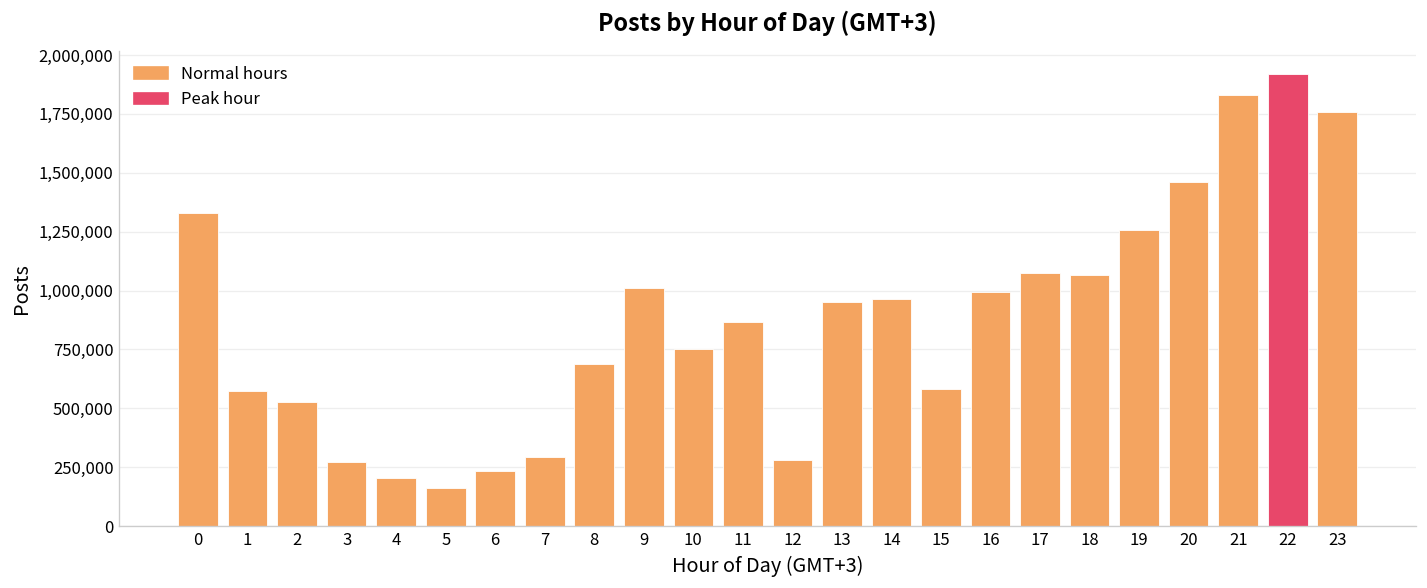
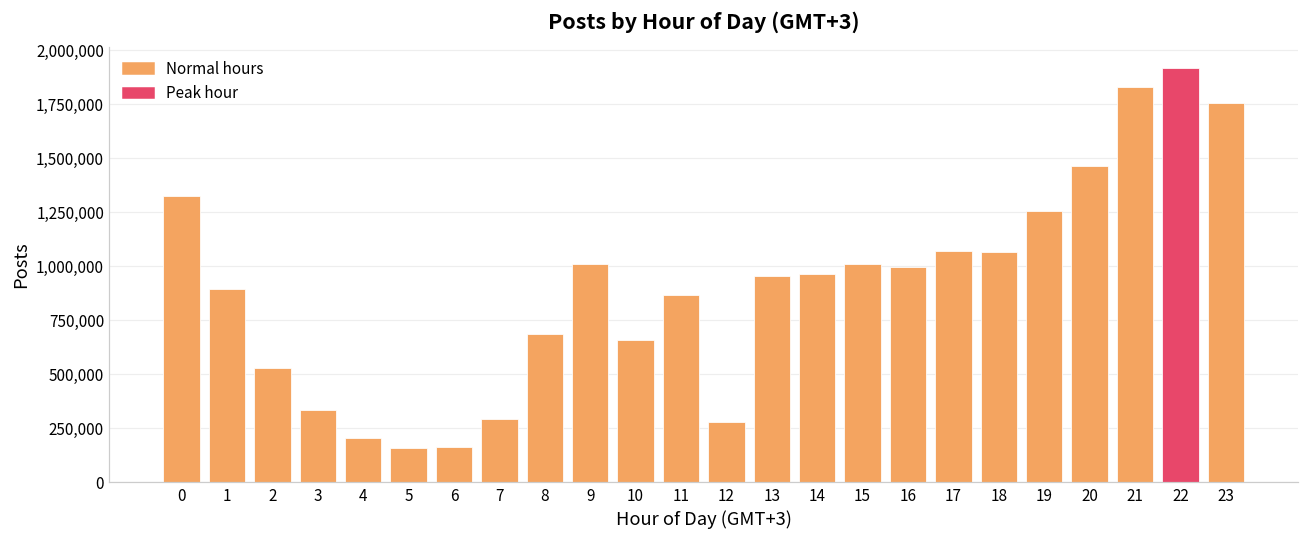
1: 580,000 -> 900,000
3: 270,000 -> 330,000
6: 230,000 -> 160,000
10: 750,000 -> 660,000
15: 580,000 -> 1,010,000
